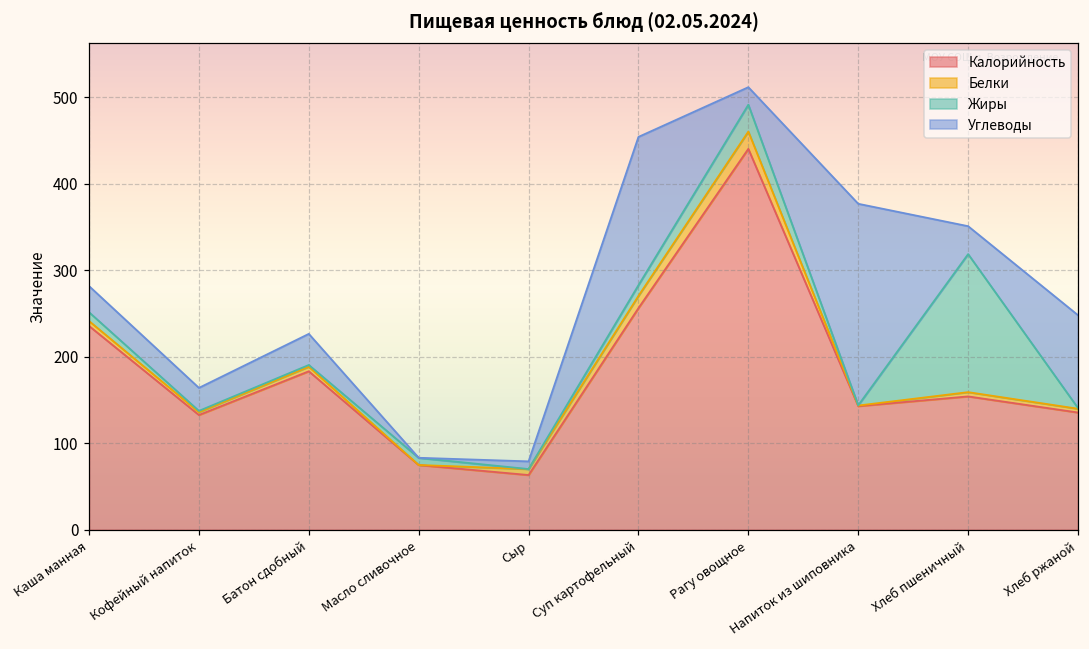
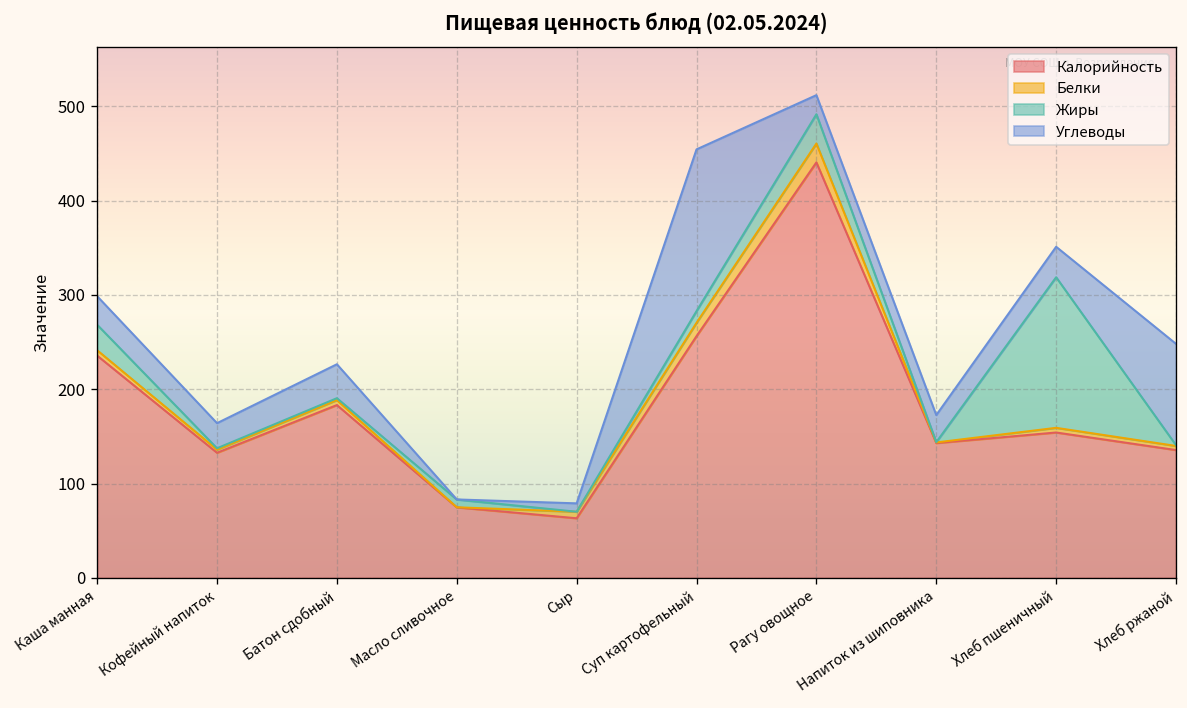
Жиры, Каша манная: 10 -> 30
Углеводы, Напиток из шиповника: 230 -> 30
